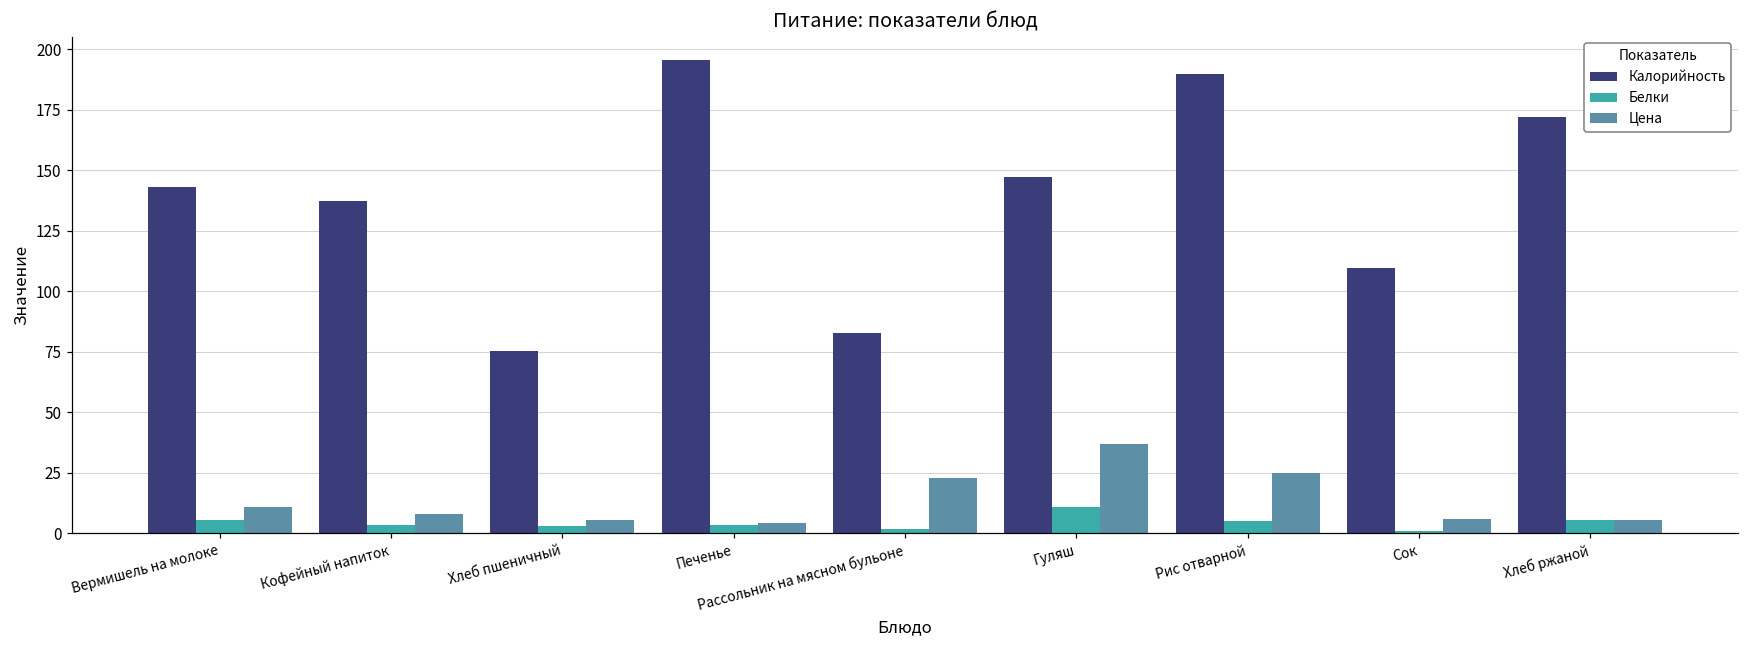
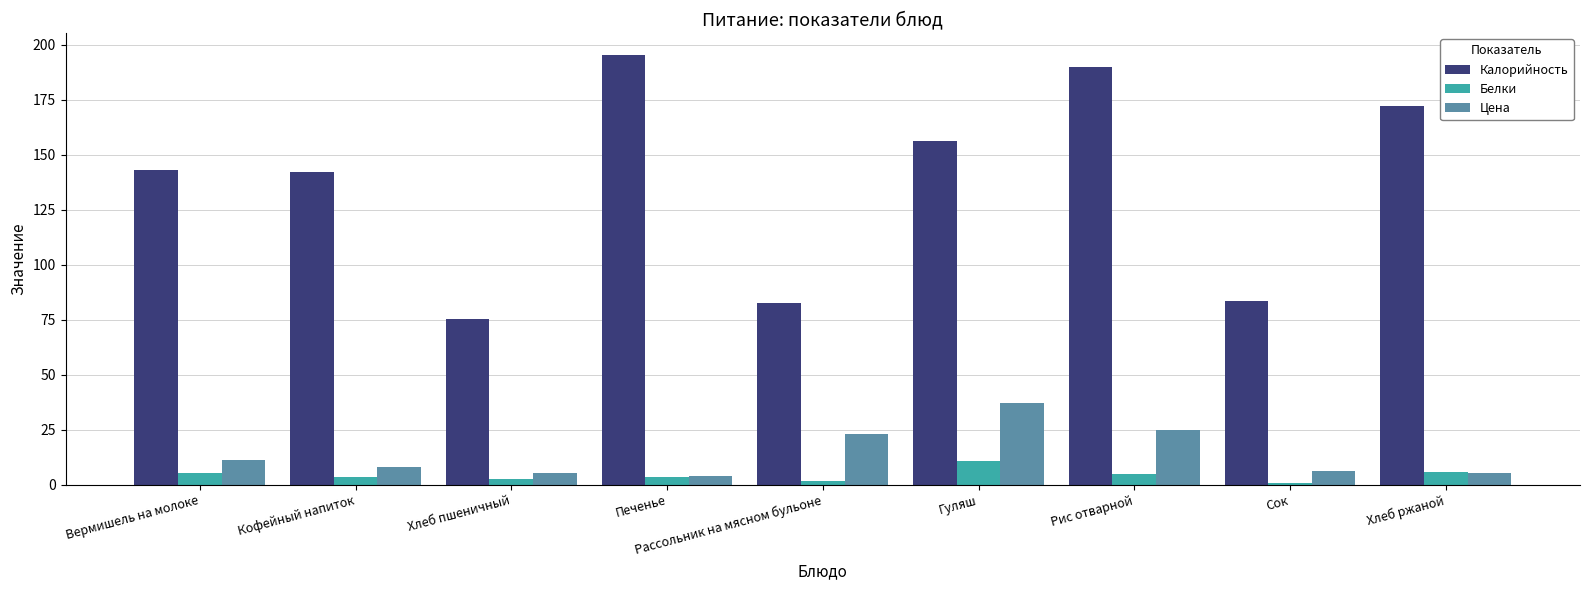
Калорийность, Кофейный напиток: 137 -> 142
Калорийность, Гуляш: 147 -> 156
Калорийность, Сок: 109 -> 83
